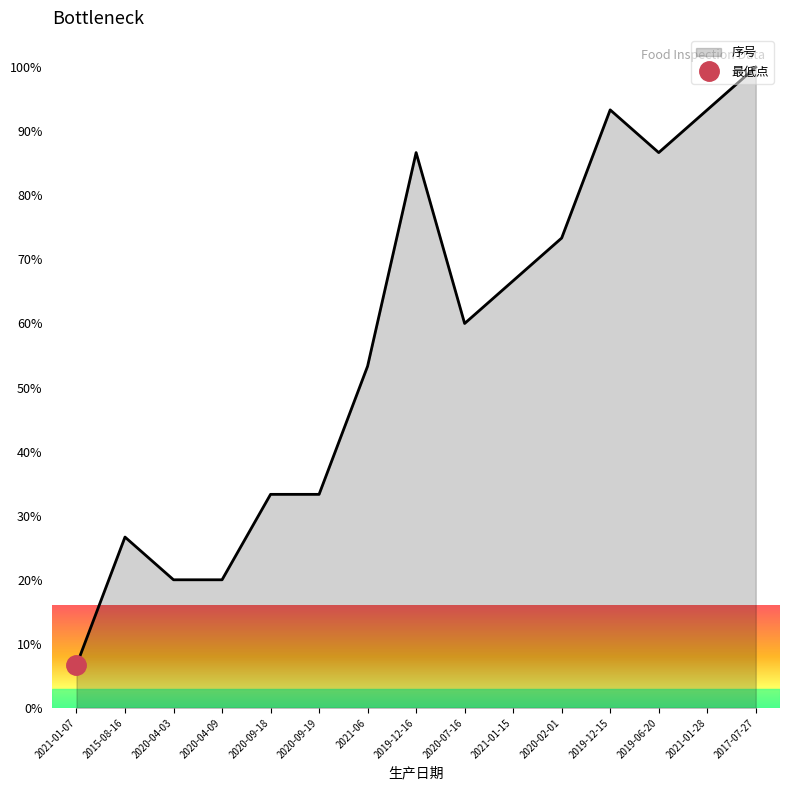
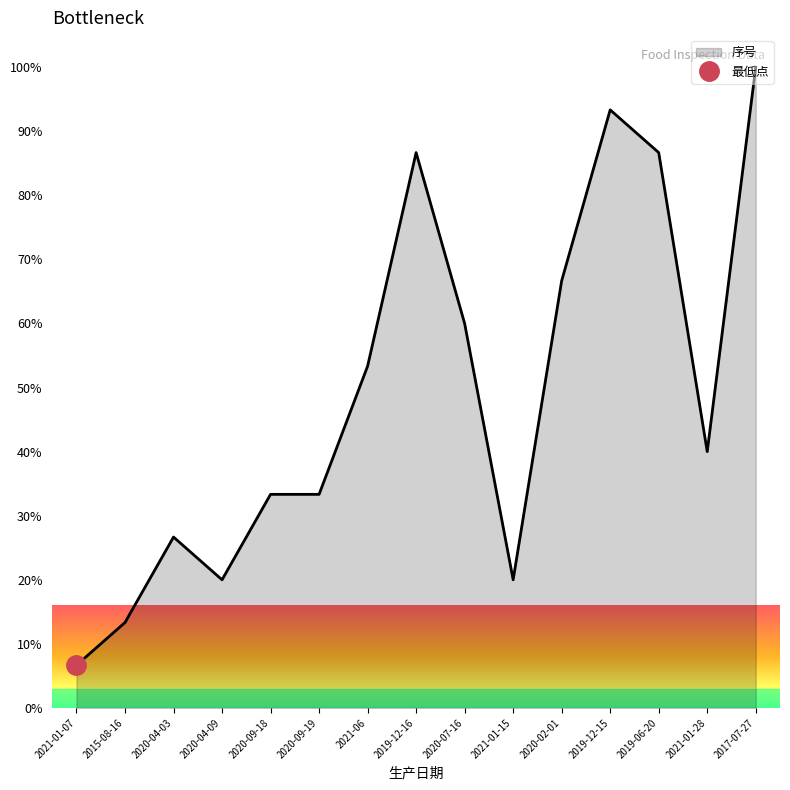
序号, 2015-08-16: 27% -> 13%
序号, 2020-04-03: 20% -> 27%
序号, 2021-01-15: 67% -> 20%
序号, 2020-02-01: 73% -> 67%
序号, 2021-01-28: 93% -> 40%
